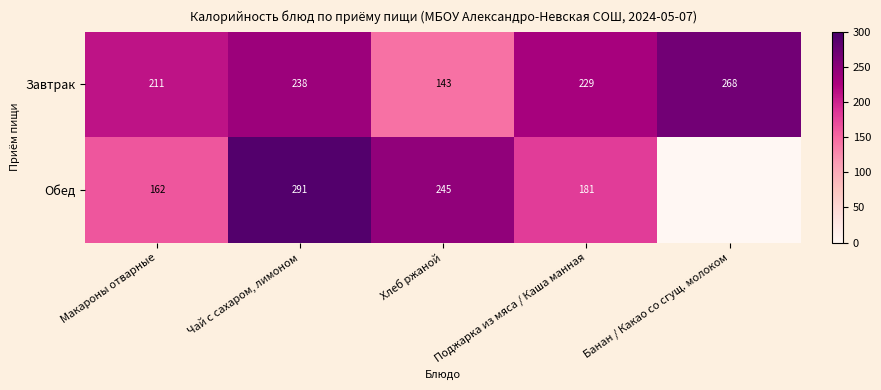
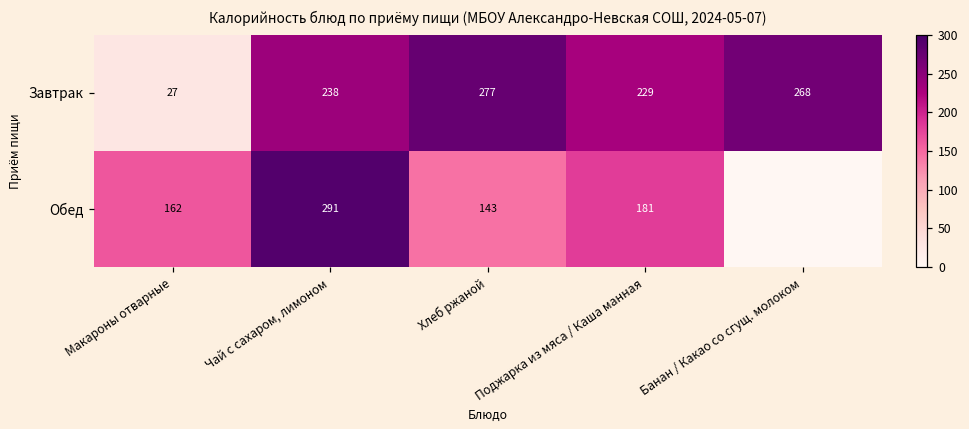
Завтрак, Макароны отварные: 211 -> 27
Завтрак, Хлеб ржаной: 143 -> 277
Обед, Хлеб ржаной: 245 -> 143
